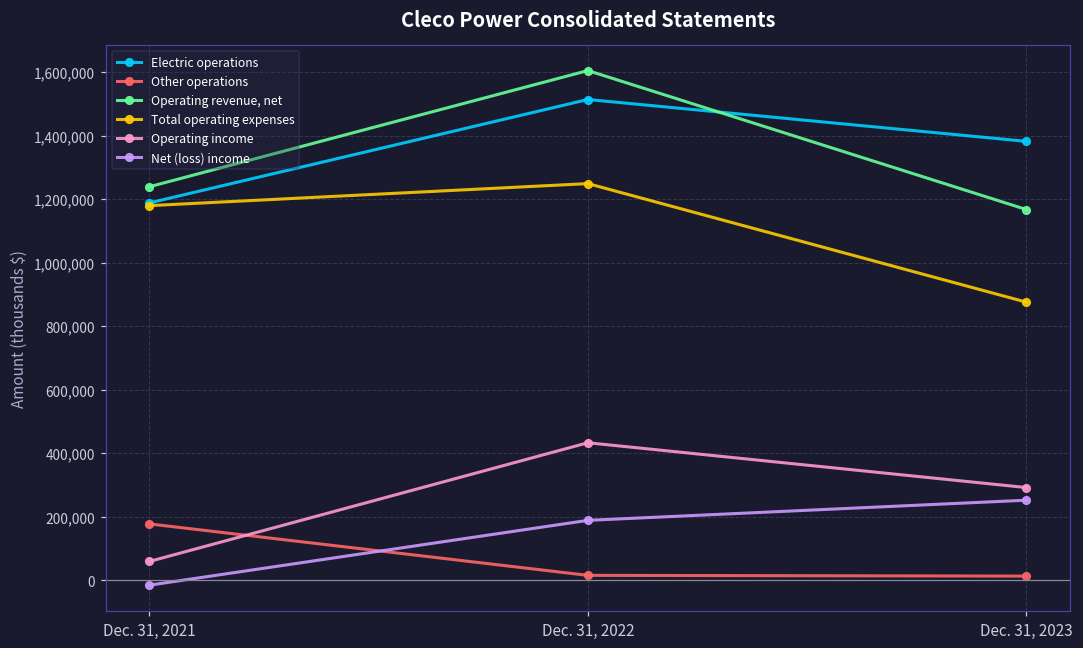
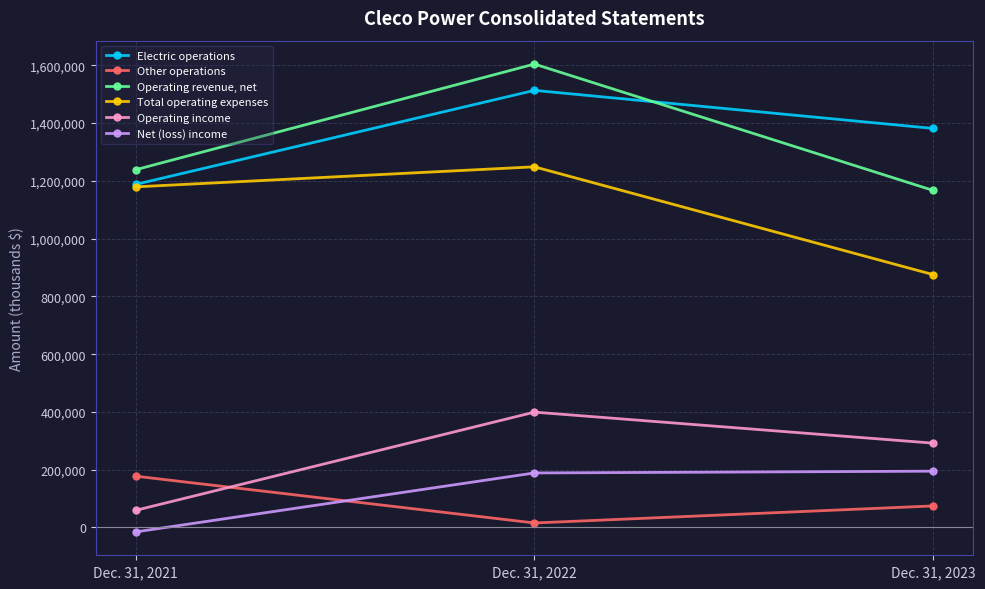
Operating income, Dec. 31, 2022: 430,000 -> 400,000
Other operations, Dec. 31, 2023: 10,000 -> 70,000
Net (loss) income, Dec. 31, 2023: 250,000 -> 190,000
